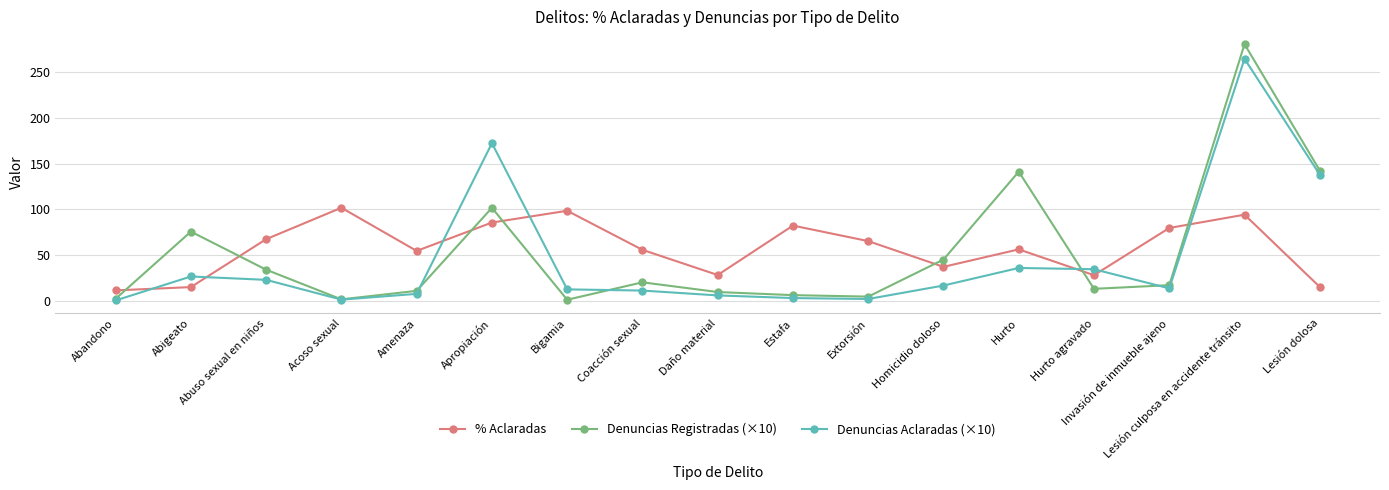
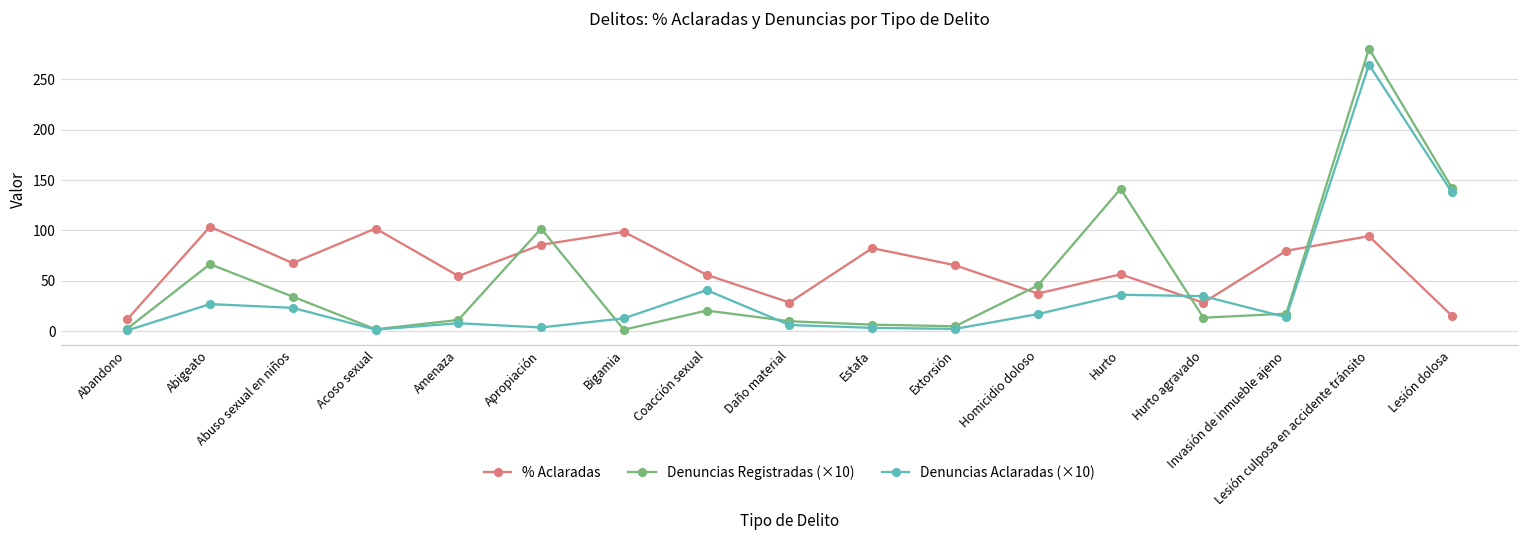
% Aclaradas, Abigeato: 20 -> 100
Denuncias Registradas (×10), Abigeato: 80 -> 70
Denuncias Aclaradas (×10), Apropiación: 170 -> 0
Denuncias Aclaradas (×10), Coacción sexual: 10 -> 40
